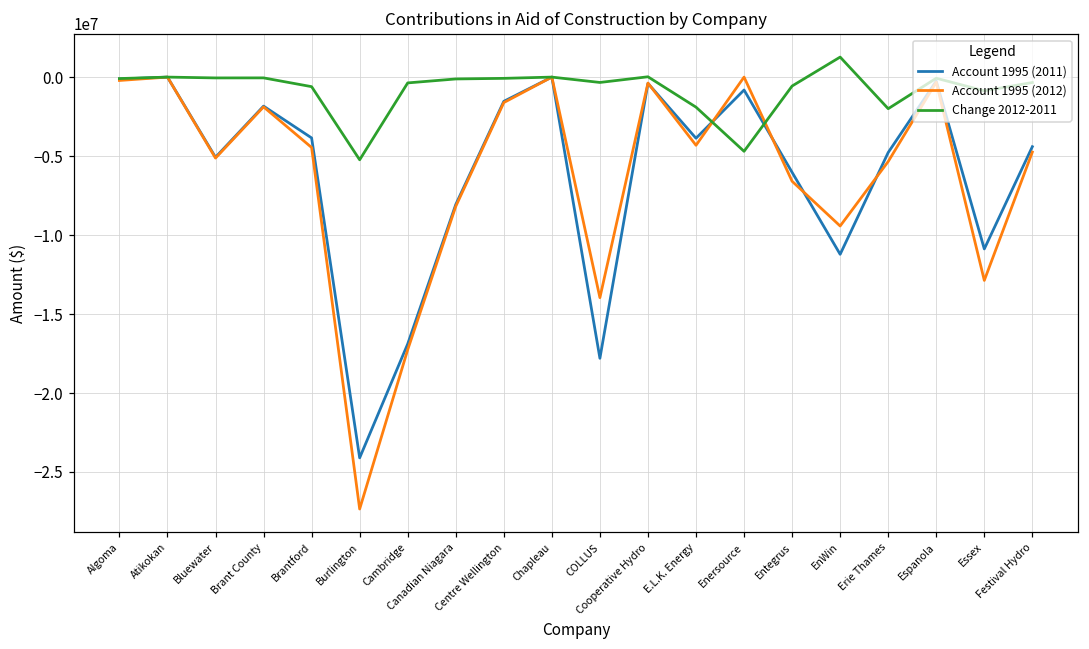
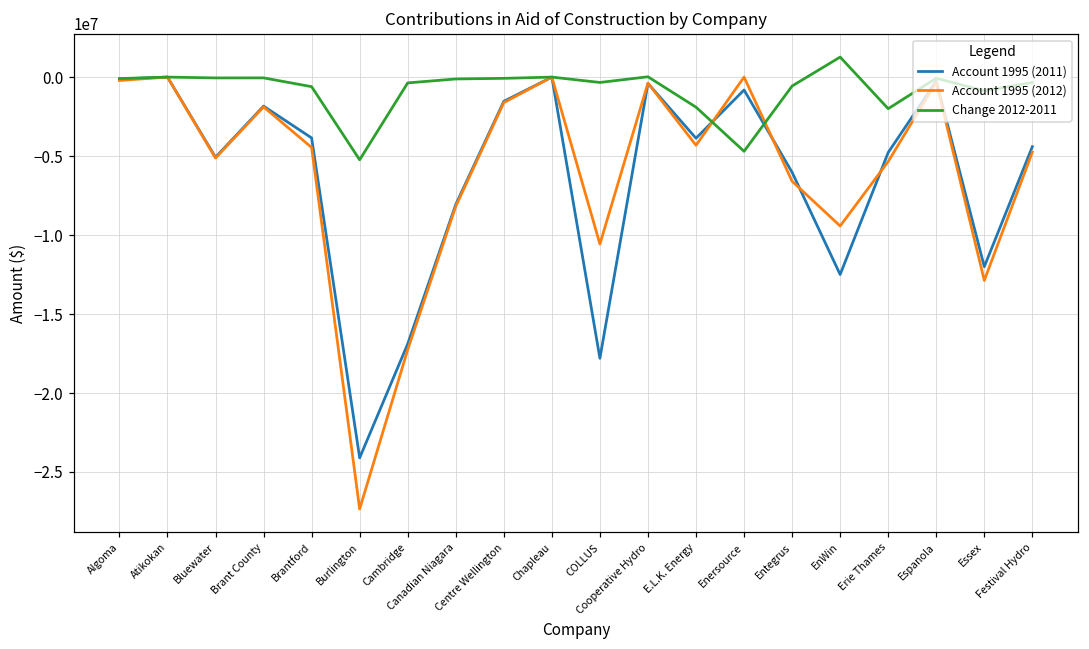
Account 1995 (2012), COLLUS: -14000000 -> -10600000
Account 1995 (2011), EnWin: -11200000 -> -12500000
Account 1995 (2011), Essex: -10900000 -> -12000000
